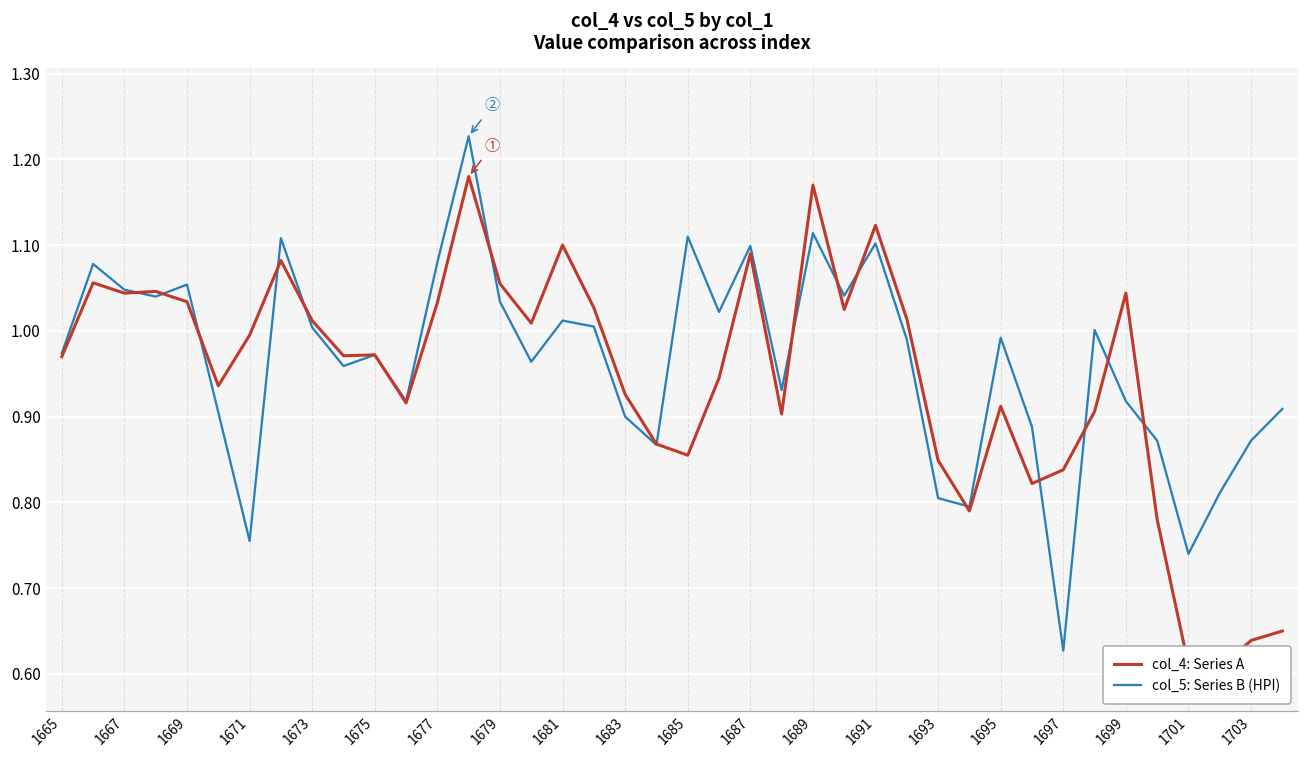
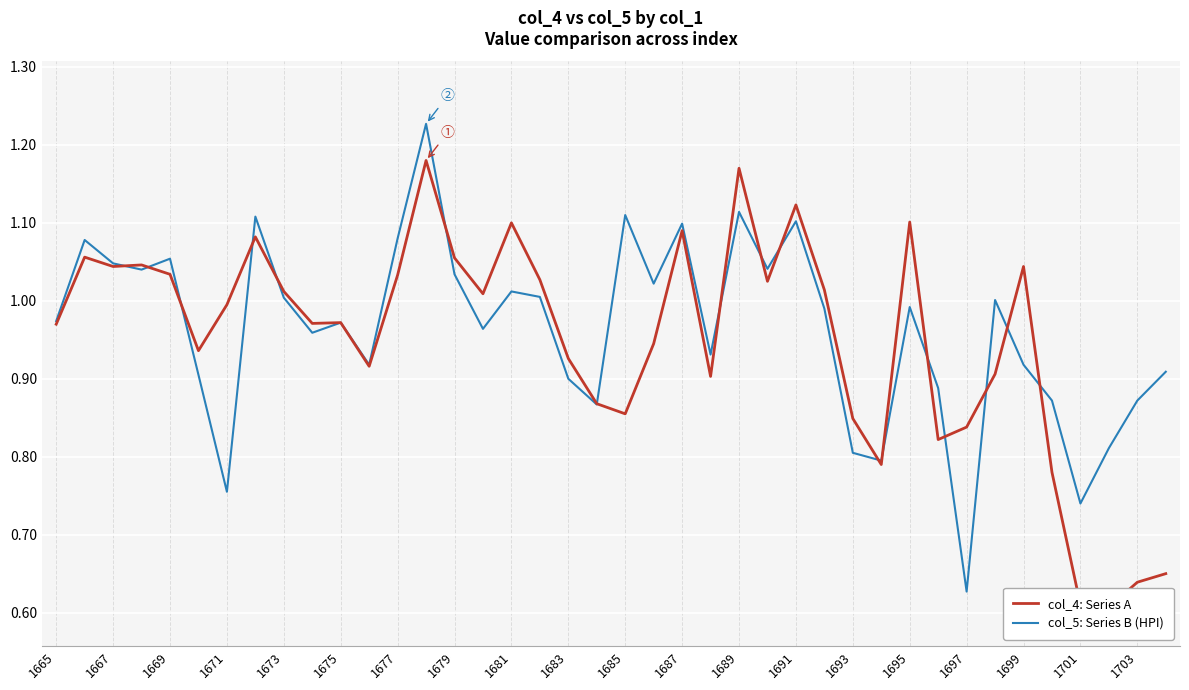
col_4: Series A, 1695: 0.91 -> 1.10
